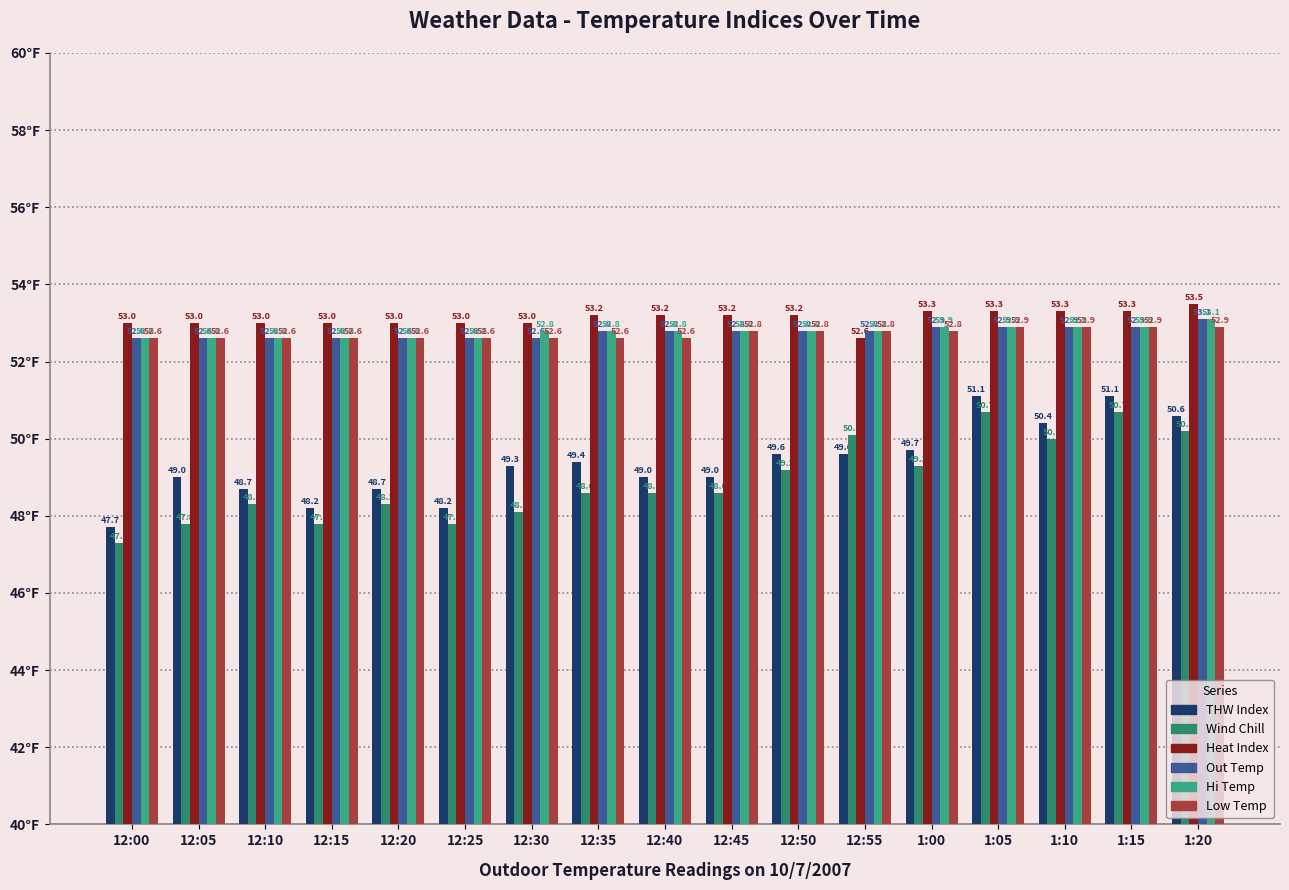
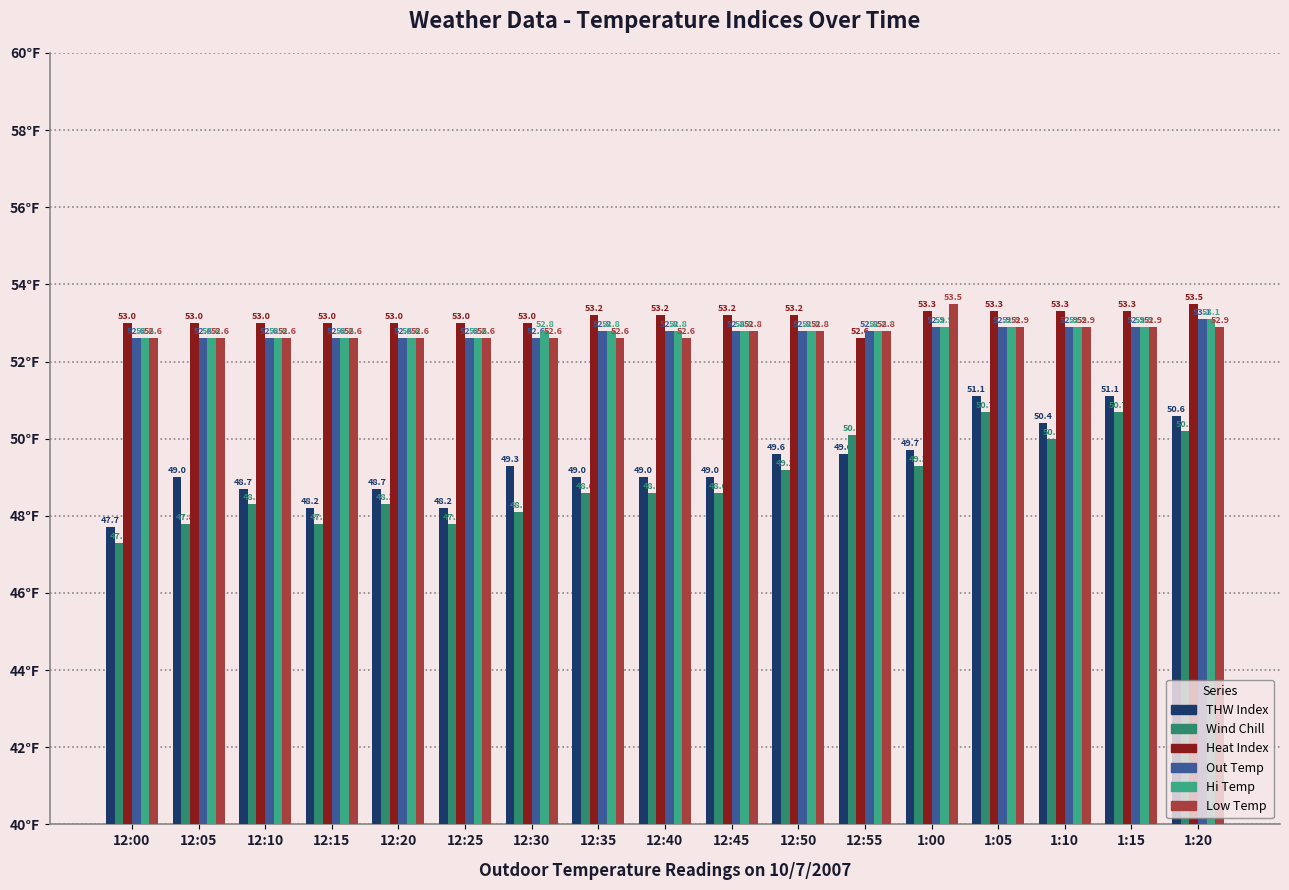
THW Index, 12:35: 49.4 -> 49.0
Low Temp, 1:00: 52.8 -> 53.5
